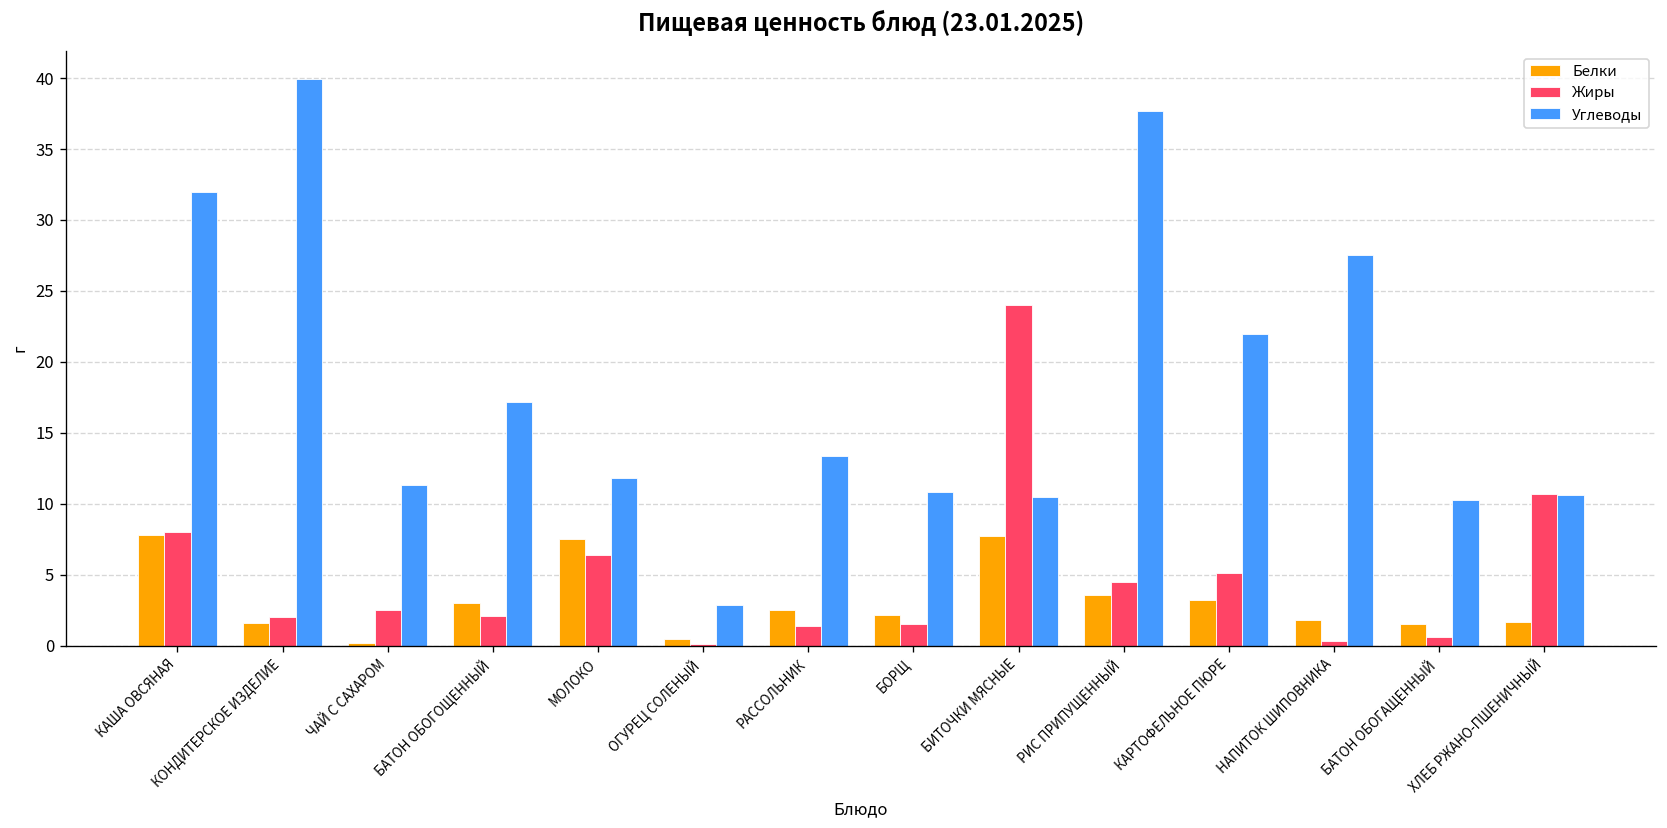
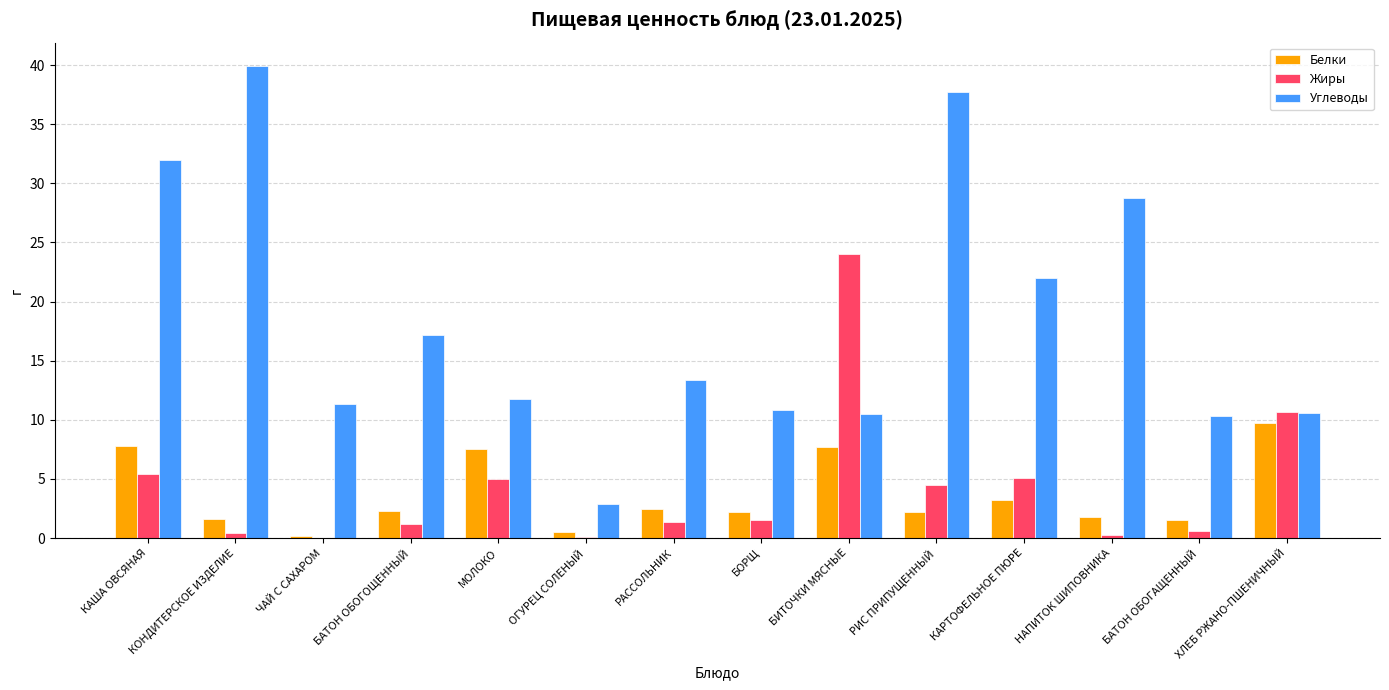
Жиры, КАША ОВСЯНАЯ: 8.0 -> 5.4
Жиры, КОНДИТЕРСКОЕ ИЗДЕЛИЕ: 2.0 -> 0.4
Жиры, ЧАЙ С САХАРОМ: 2.5 -> 0.0
Белки, БАТОН ОБОГОЩЕННЫЙ: 3.0 -> 2.3
Жиры, БАТОН ОБОГОЩЕННЫЙ: 2.1 -> 1.2
Жиры, МОЛОКО: 6.4 -> 5.0
Белки, РИС ПРИПУЩЕННЫЙ: 3.6 -> 2.2
Углеводы, НАПИТОК ШИПОВНИКА: 27.5 -> 28.8
Белки, ХЛЕБ РЖАНО-ПШЕНИЧНЫЙ: 1.7 -> 9.7
